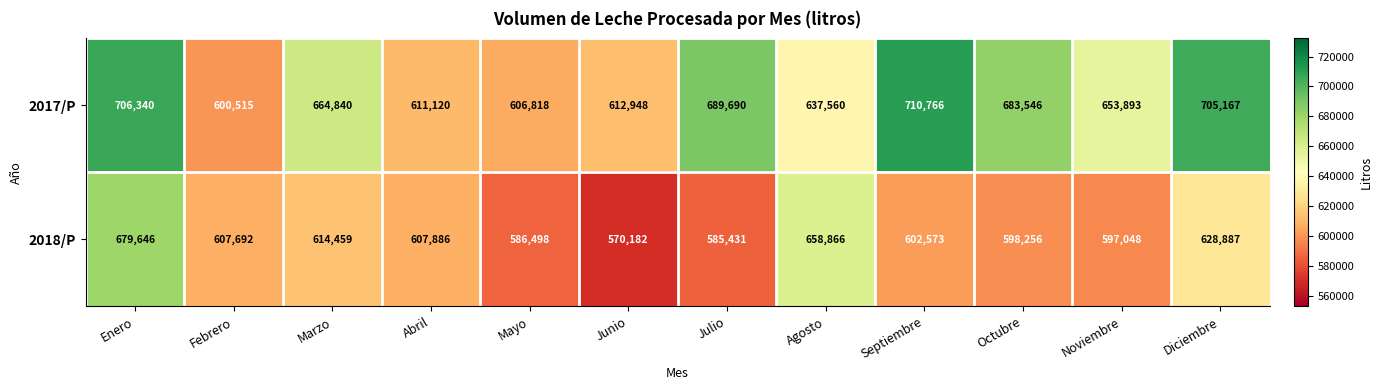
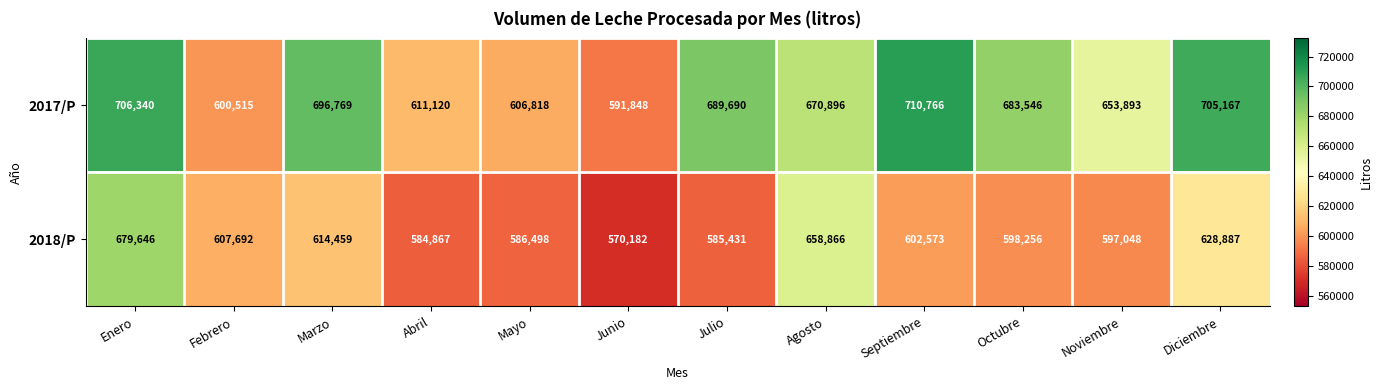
2017/P, Marzo: 664,840 -> 696,769
2017/P, Junio: 612,948 -> 591,848
2017/P, Agosto: 637,560 -> 670,896
2018/P, Abril: 607,886 -> 584,867
